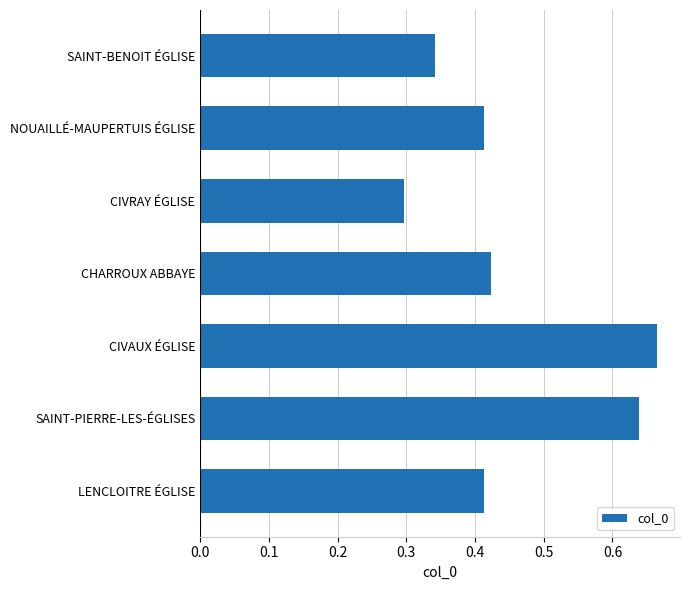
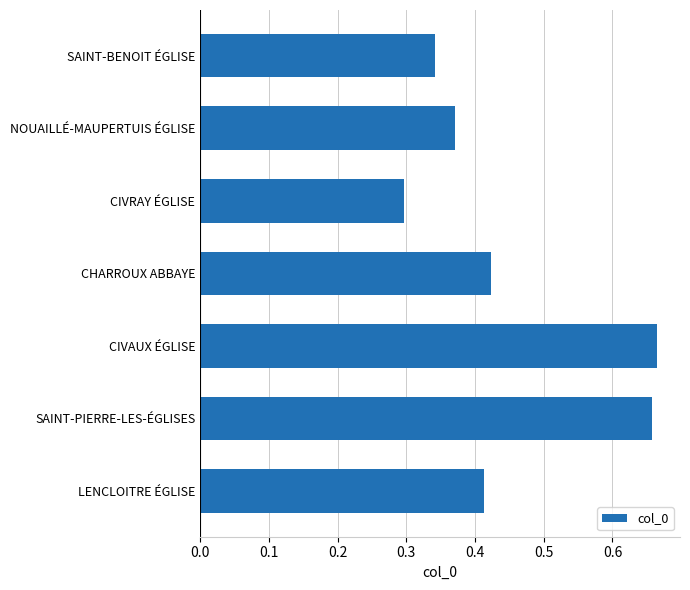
NOUAILLÉ-MAUPERTUIS ÉGLISE: 0.41 -> 0.37
SAINT-PIERRE-LES-ÉGLISES: 0.64 -> 0.66
